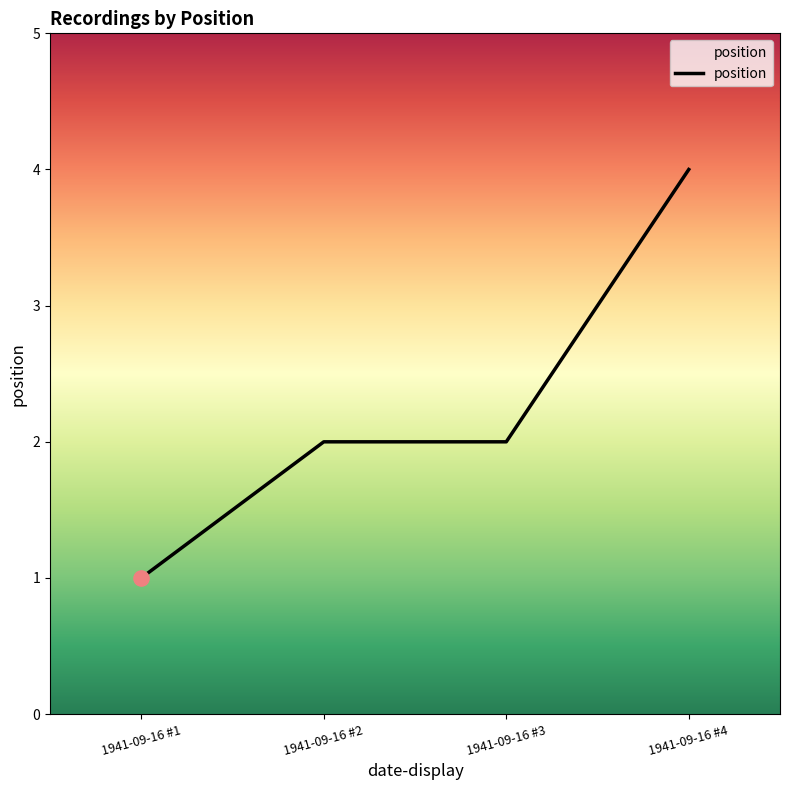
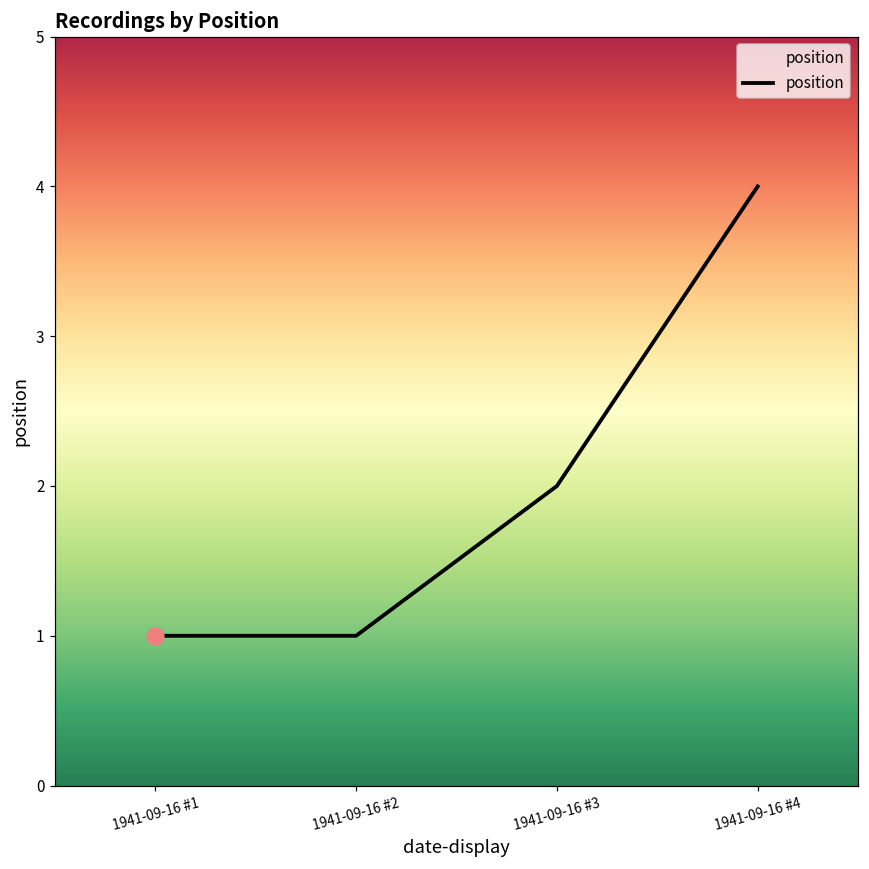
position, 1941-09-16 #2: 2 -> 1
